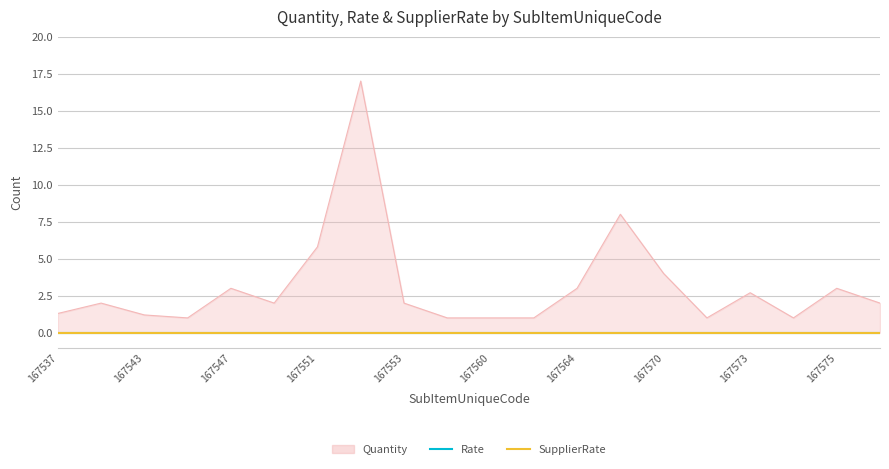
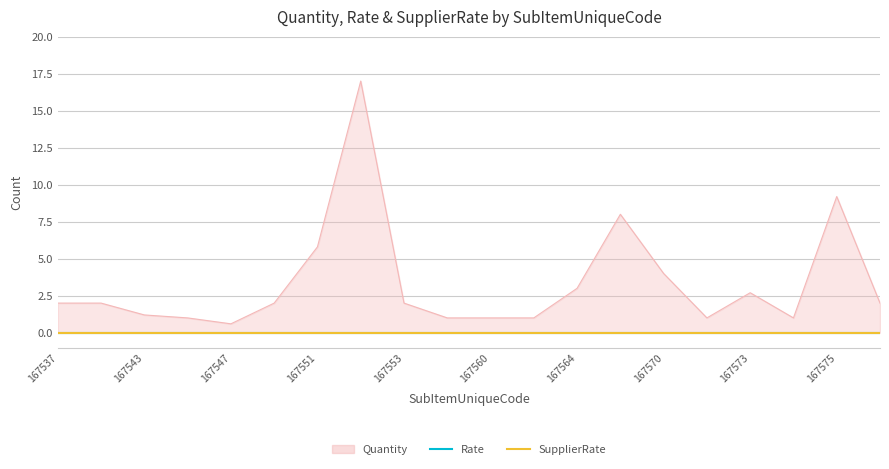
Quantity, 167537: 1.3 -> 2.0
Quantity, 167547: 3.0 -> 0.6
Quantity, 167575: 3.0 -> 9.2
